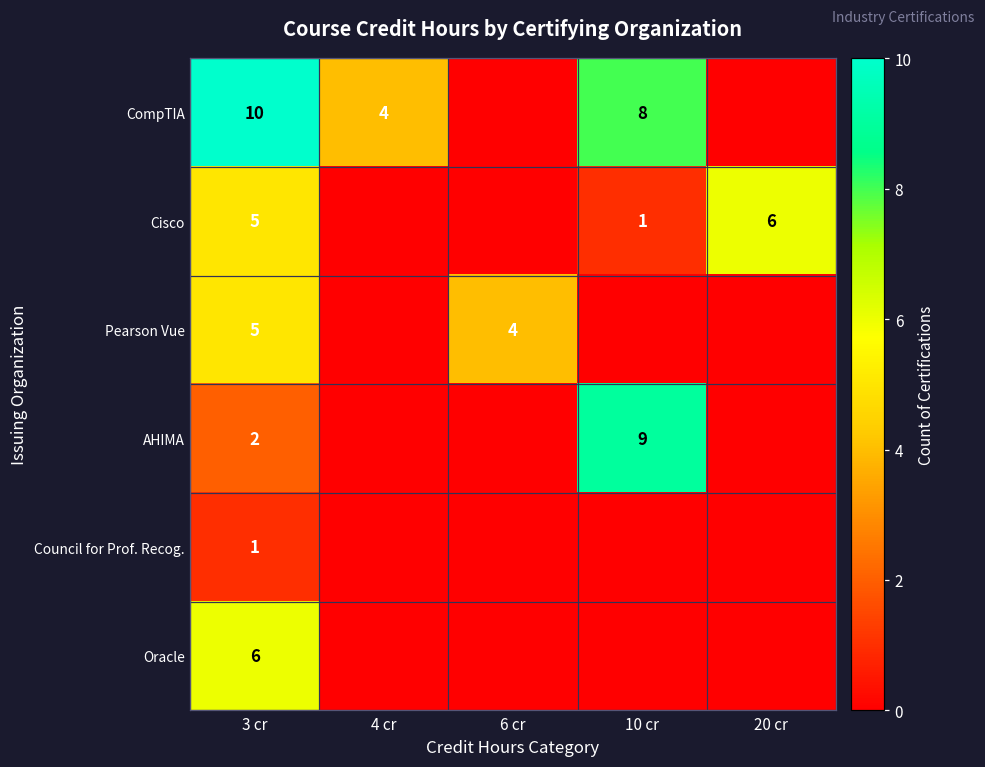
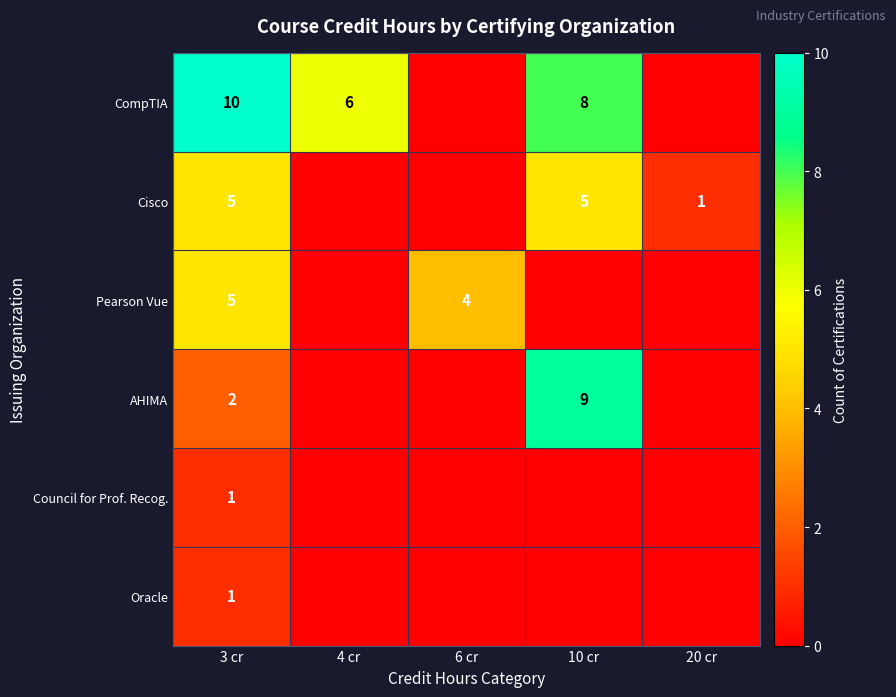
CompTIA, 4 cr: 4 -> 6
Cisco, 10 cr: 1 -> 5
Cisco, 20 cr: 6 -> 1
Oracle, 3 cr: 6 -> 1
